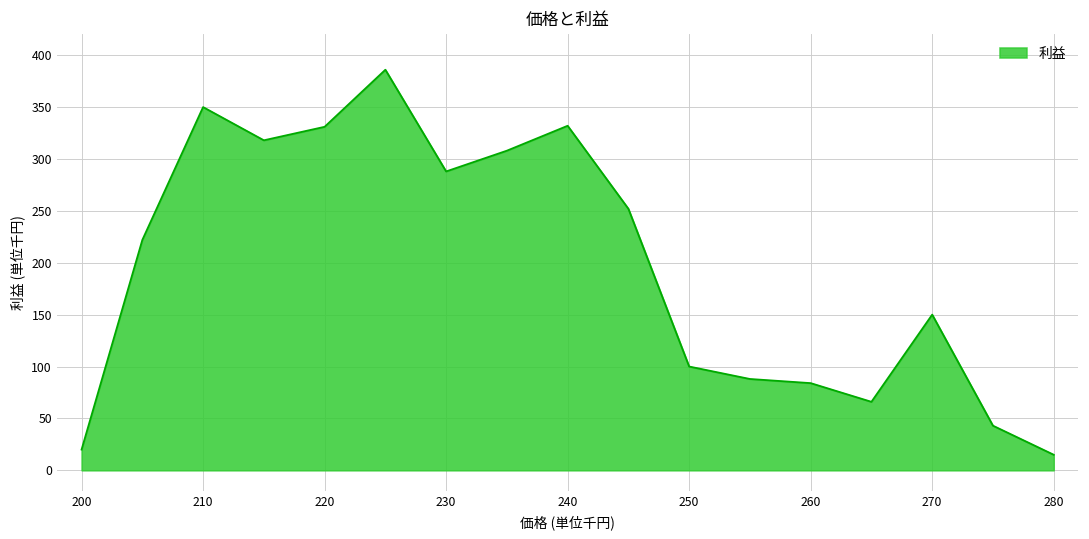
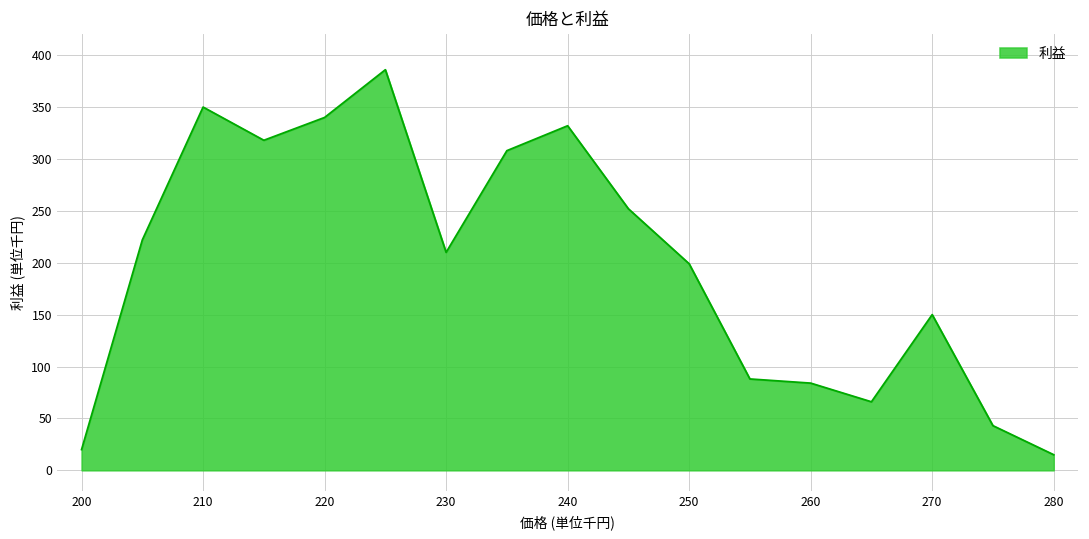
220: 330 -> 340
230: 290 -> 210
250: 100 -> 200
